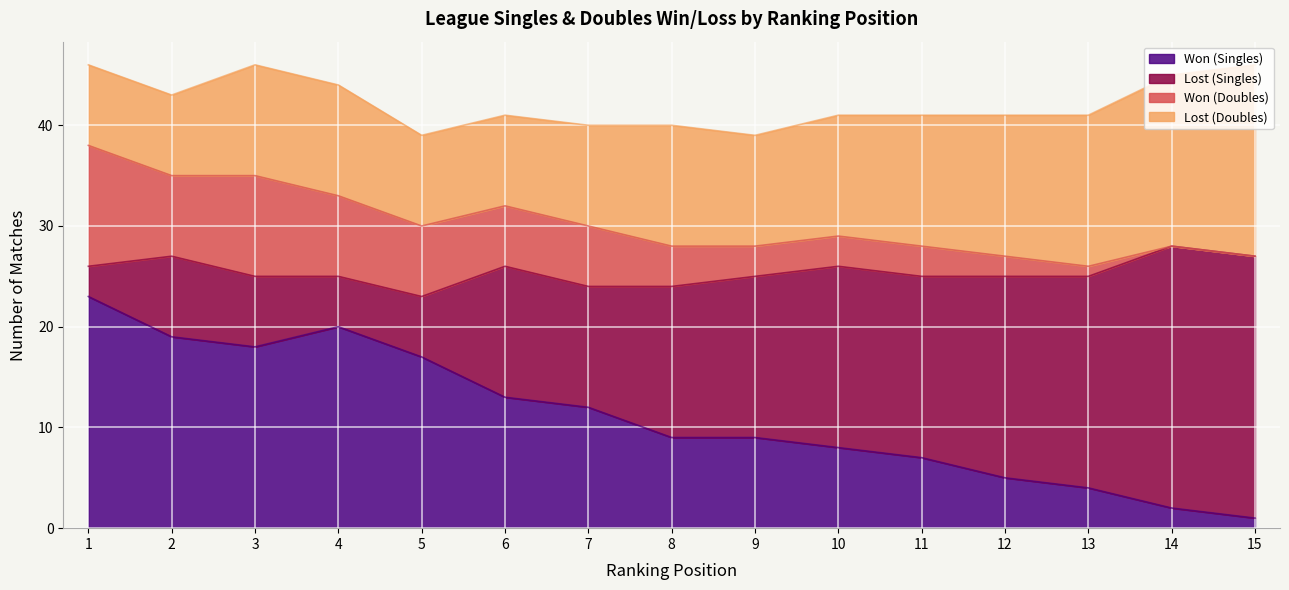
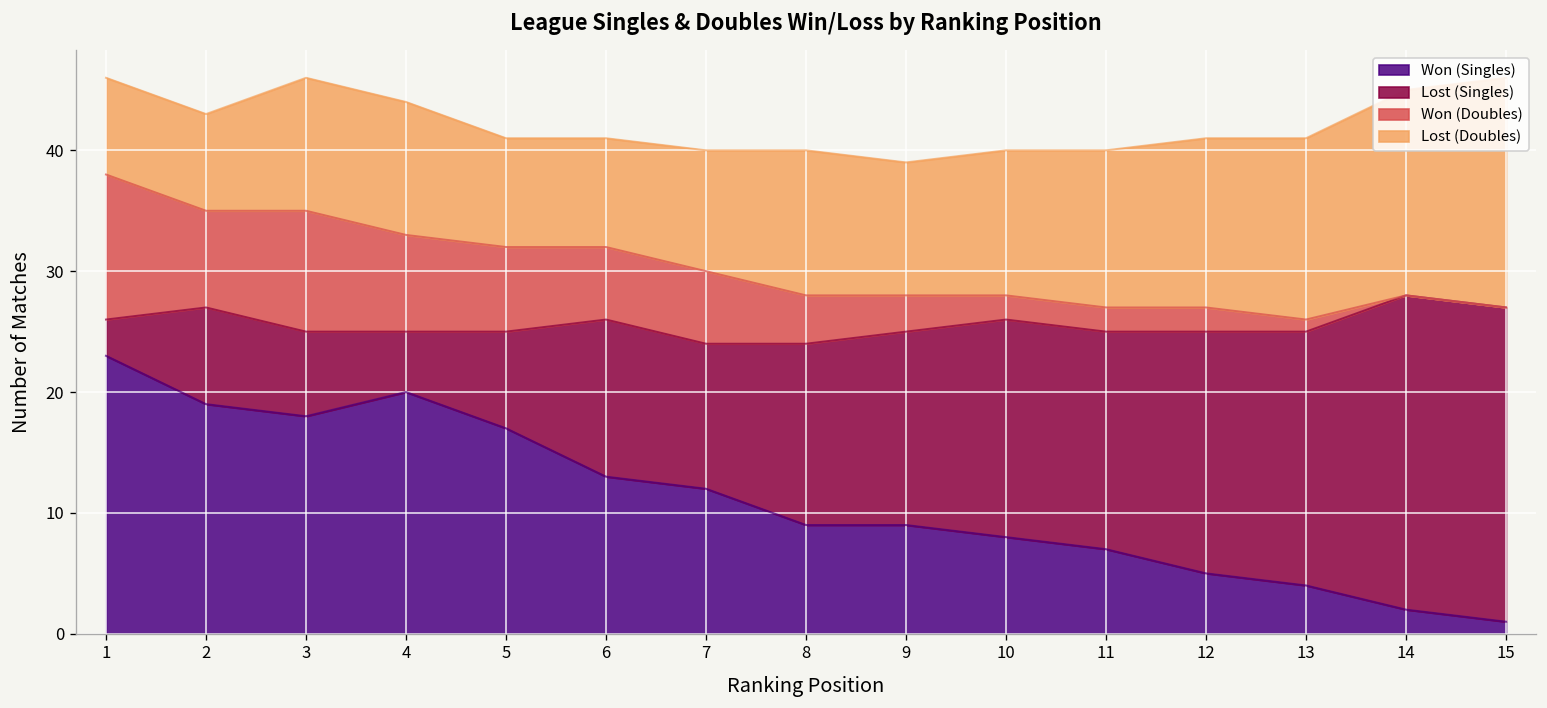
Lost (Singles), 5: 6 -> 8
Won (Doubles), 10: 3 -> 2
Won (Doubles), 11: 3 -> 2
